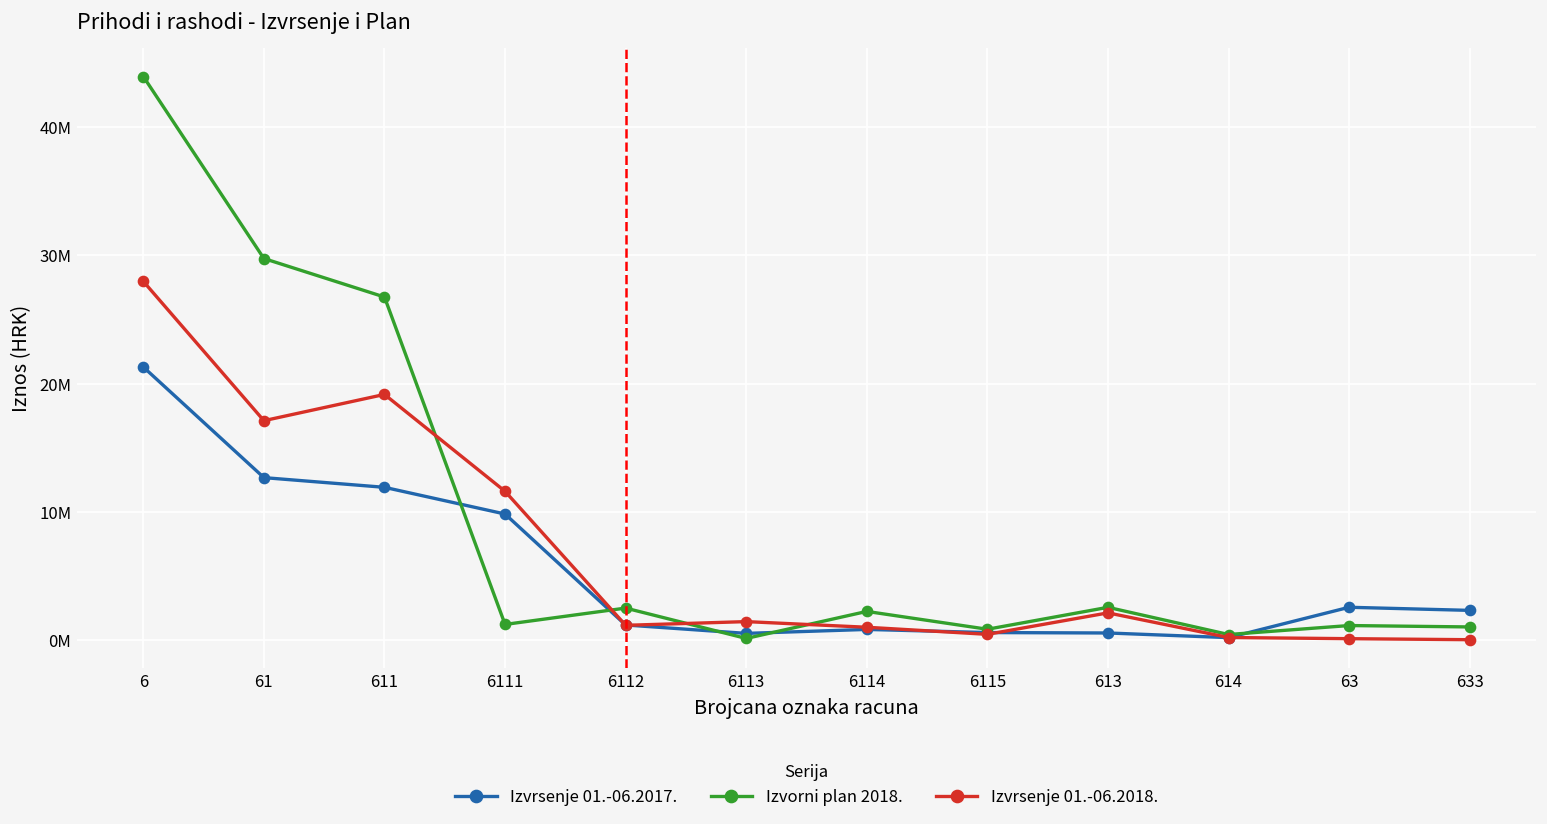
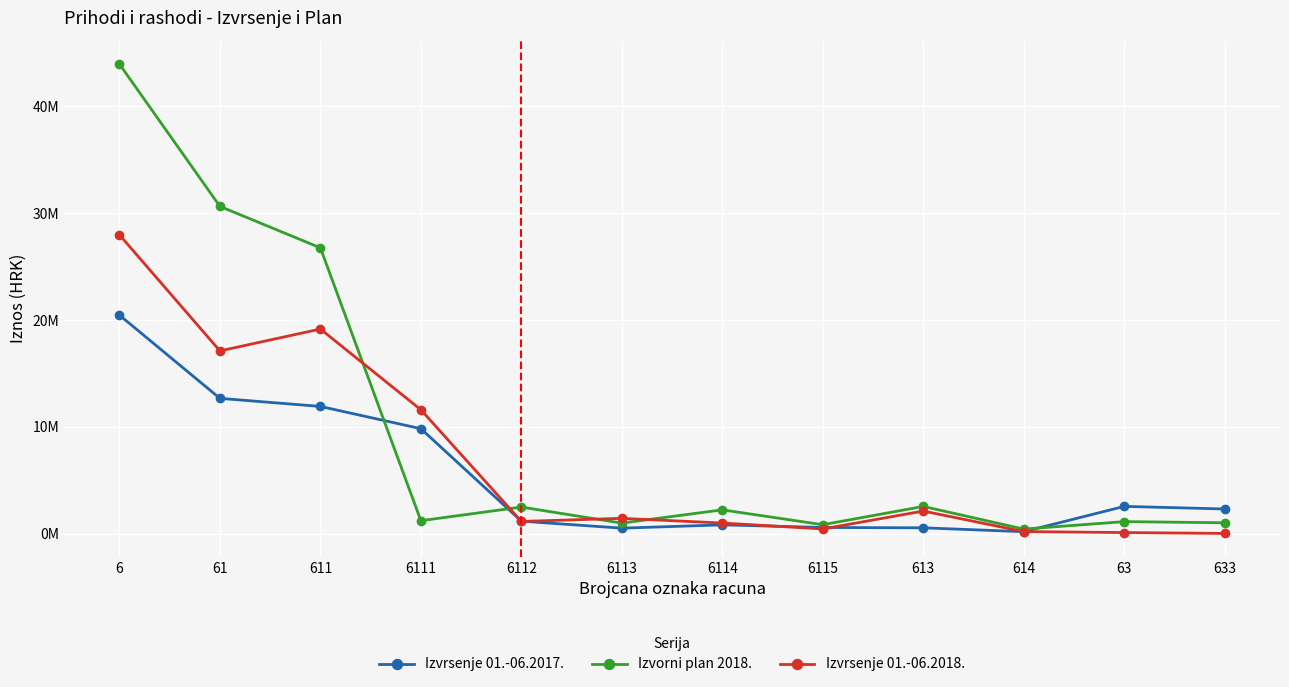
Izvrsenje 01.-06.2017., 6: 21300000 -> 20500000
Izvorni plan 2018., 61: 29800000 -> 30600000
Izvorni plan 2018., 6113: 100000 -> 1000000
